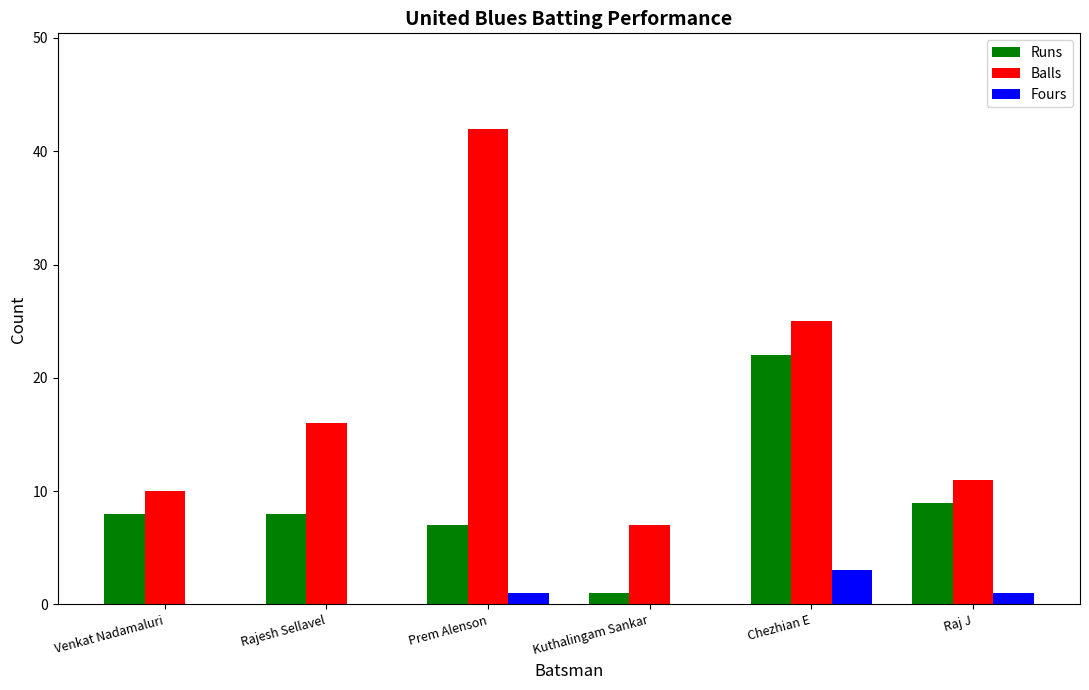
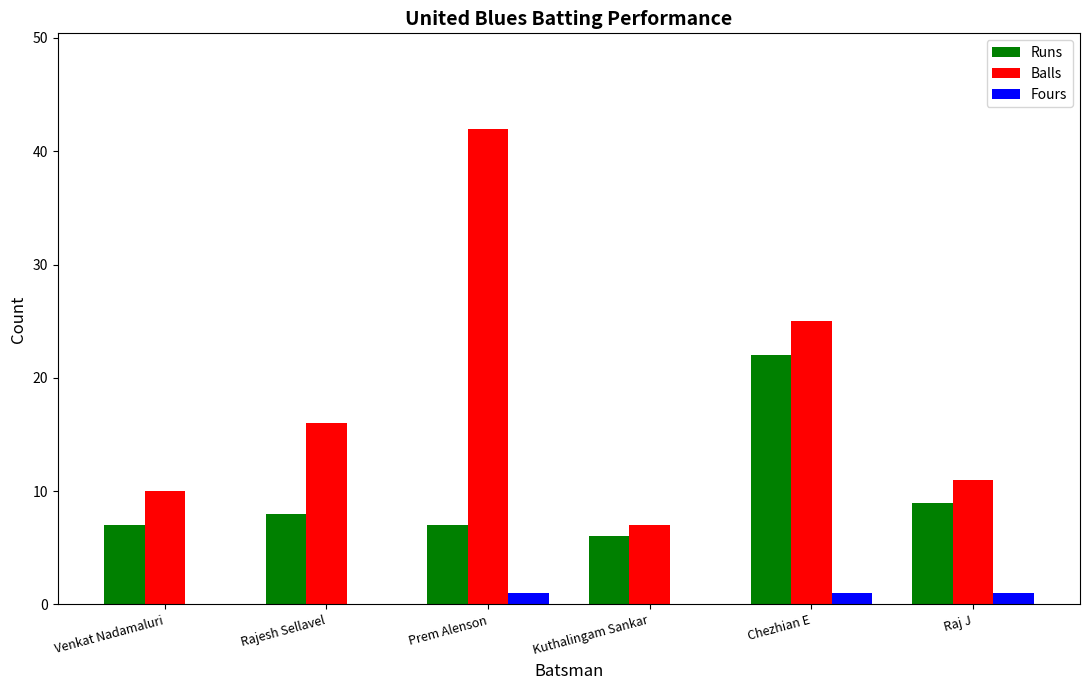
Runs, Venkat Nadamaluri: 8 -> 7
Runs, Kuthalingam Sankar: 1 -> 6
Fours, Chezhian E: 3 -> 1
